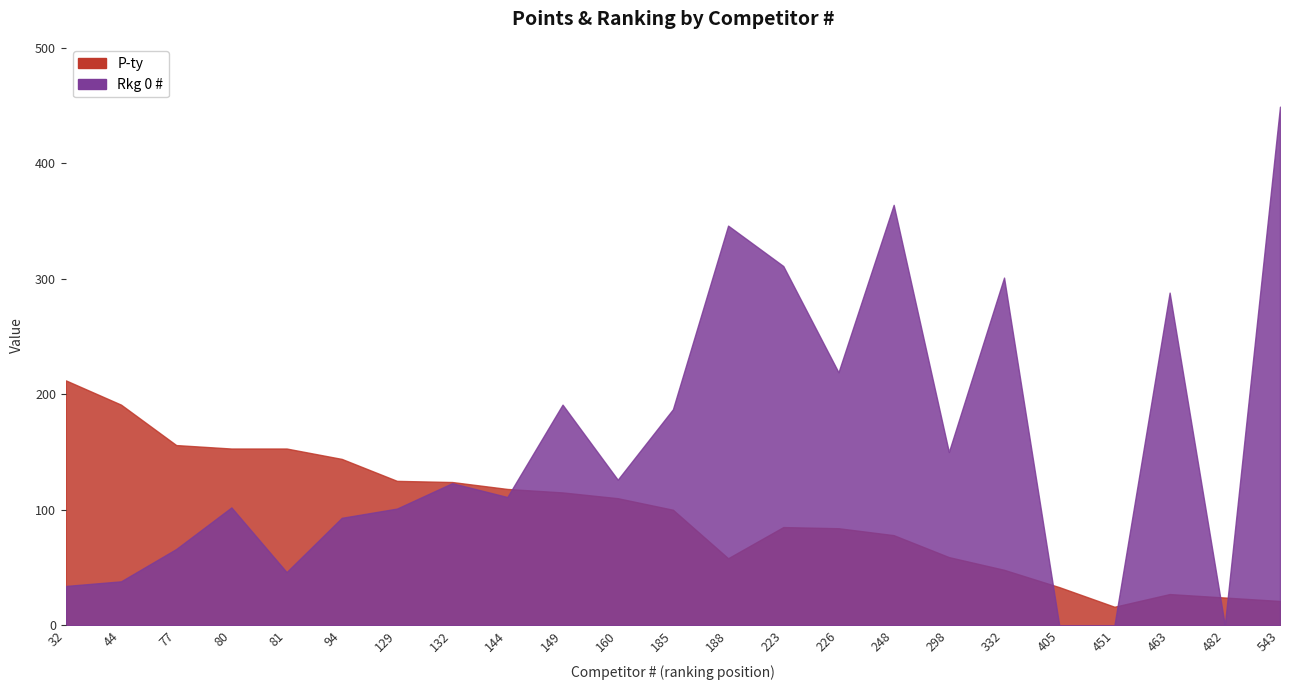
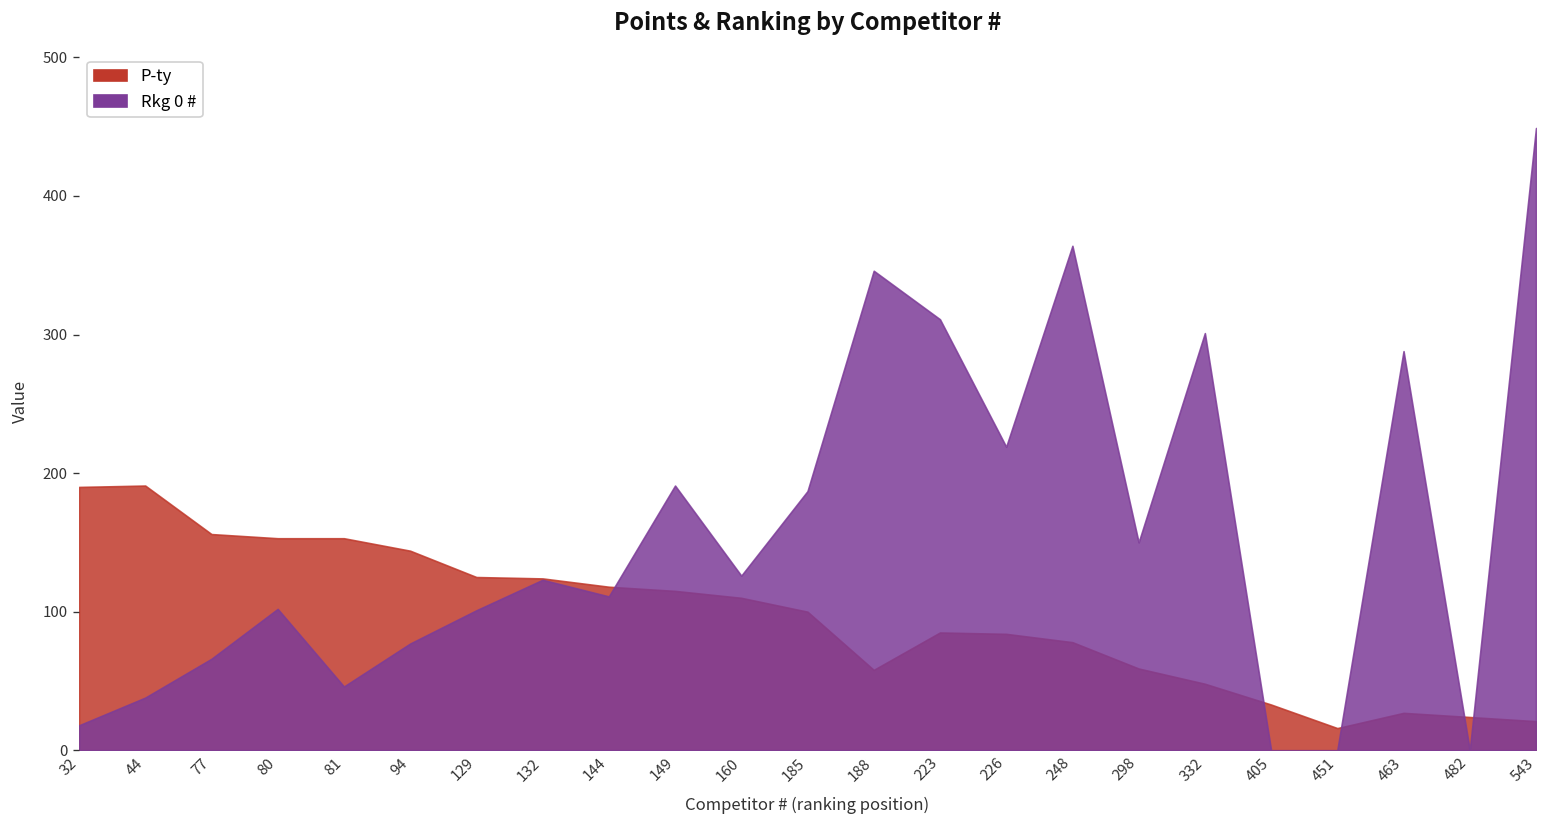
P-ty, 32: 212 -> 190
Rkg 0 #, 32: 34 -> 18
Rkg 0 #, 94: 93 -> 77
